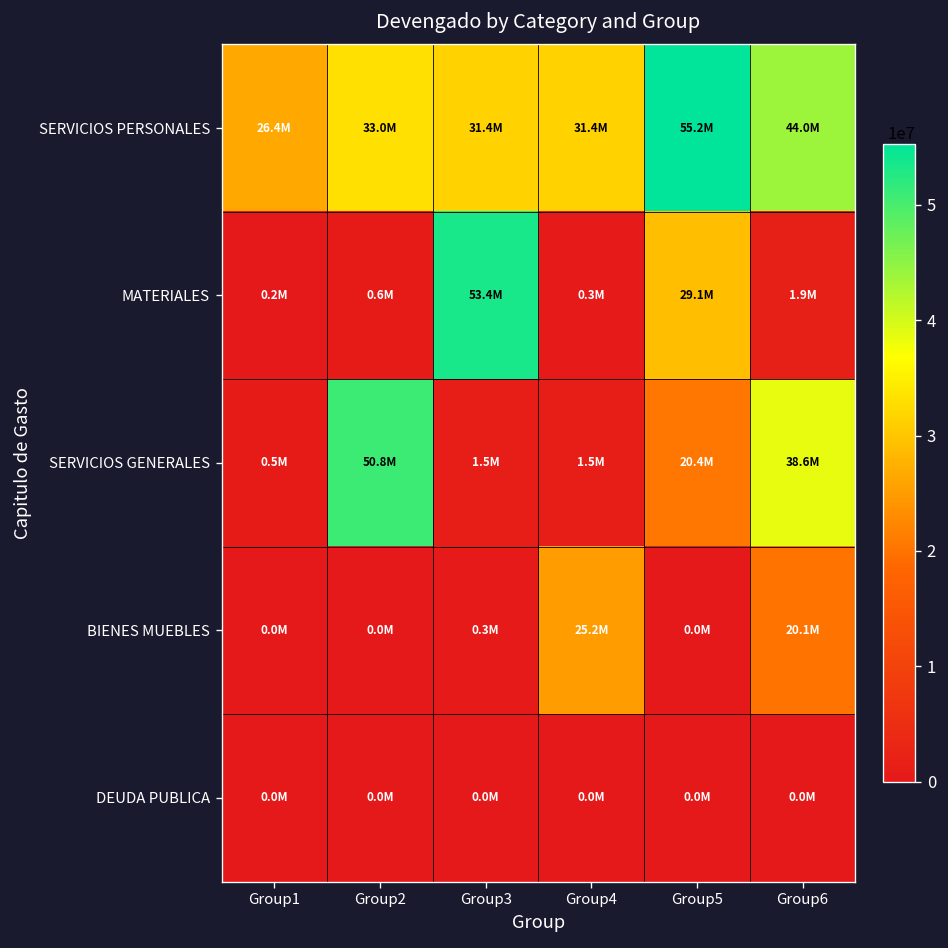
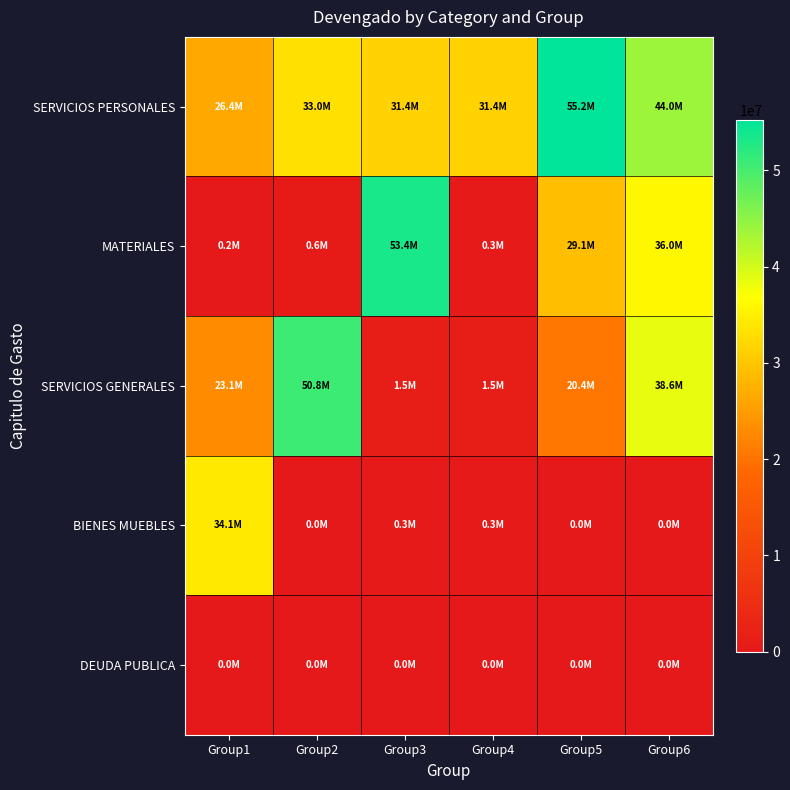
MATERIALES, Group6: 1.9M -> 36.0M
SERVICIOS GENERALES, Group1: 0.5M -> 23.1M
BIENES MUEBLES, Group1: 0.0M -> 34.1M
BIENES MUEBLES, Group4: 25.2M -> 0.3M
BIENES MUEBLES, Group6: 20.1M -> 0.0M
